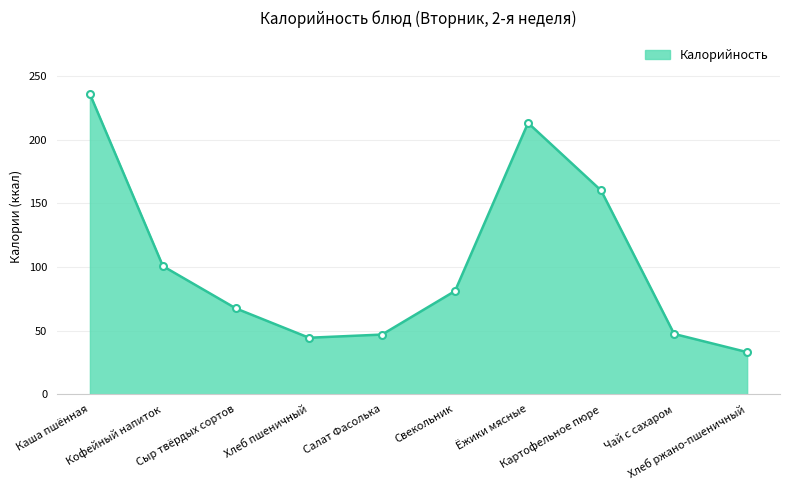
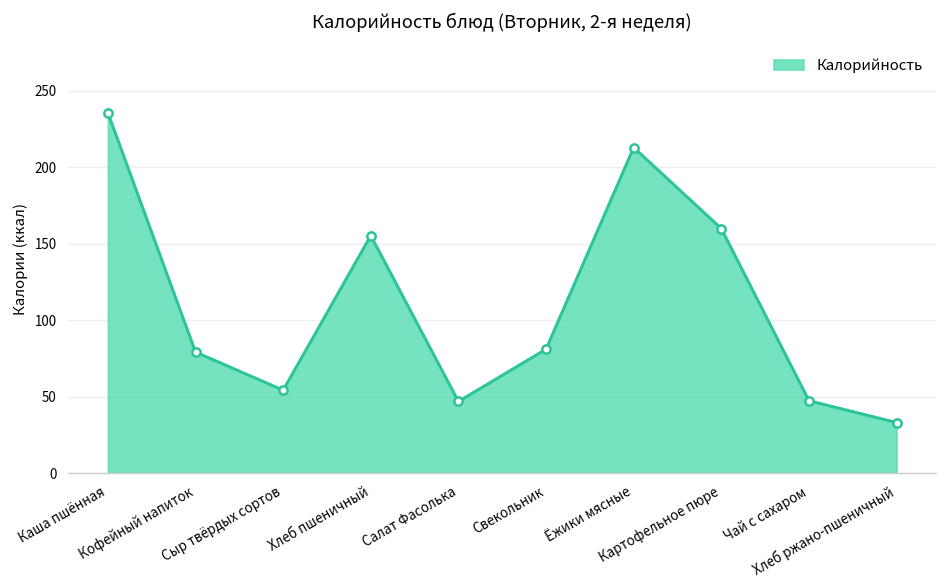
Кофейный напиток: 101 -> 79
Сыр твёрдых сортов: 67 -> 54
Хлеб пшеничный: 44 -> 155
